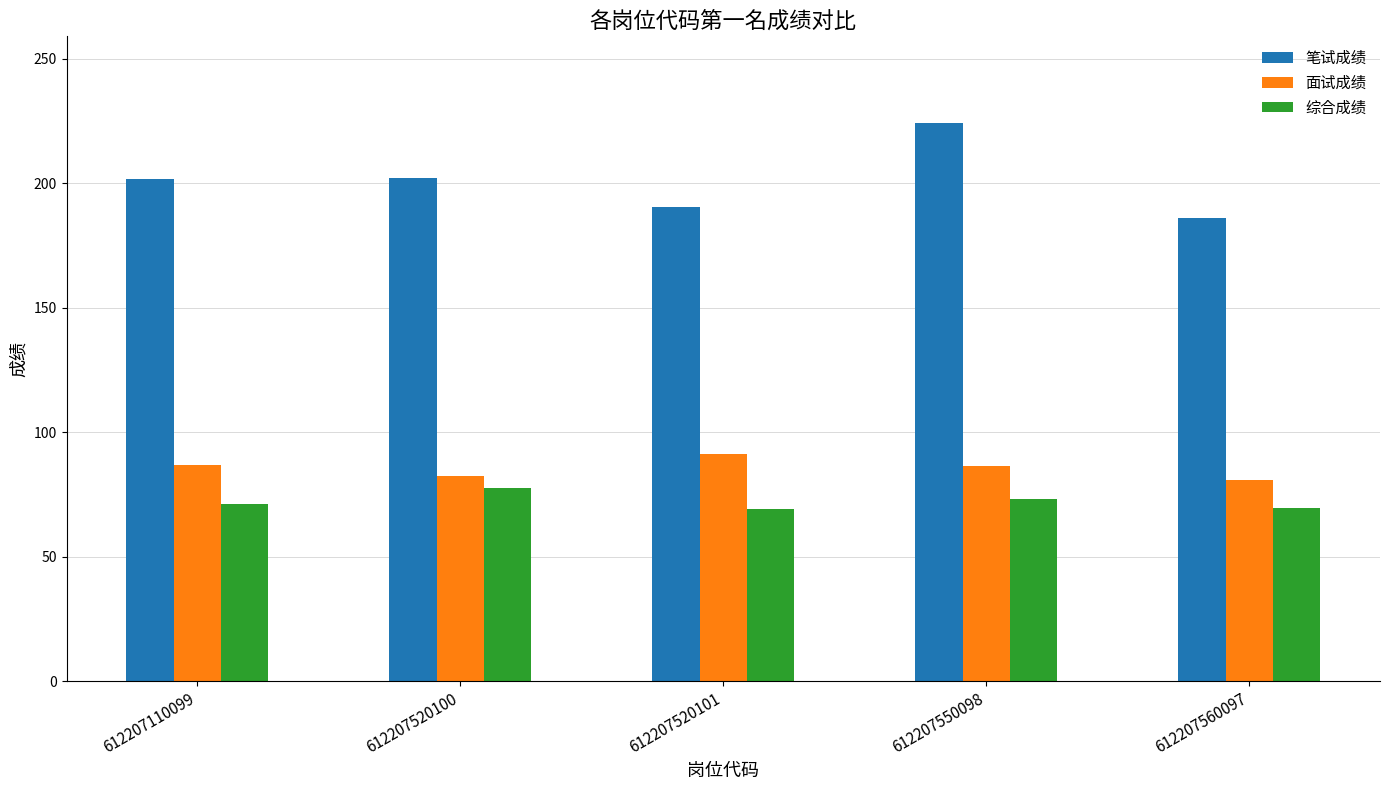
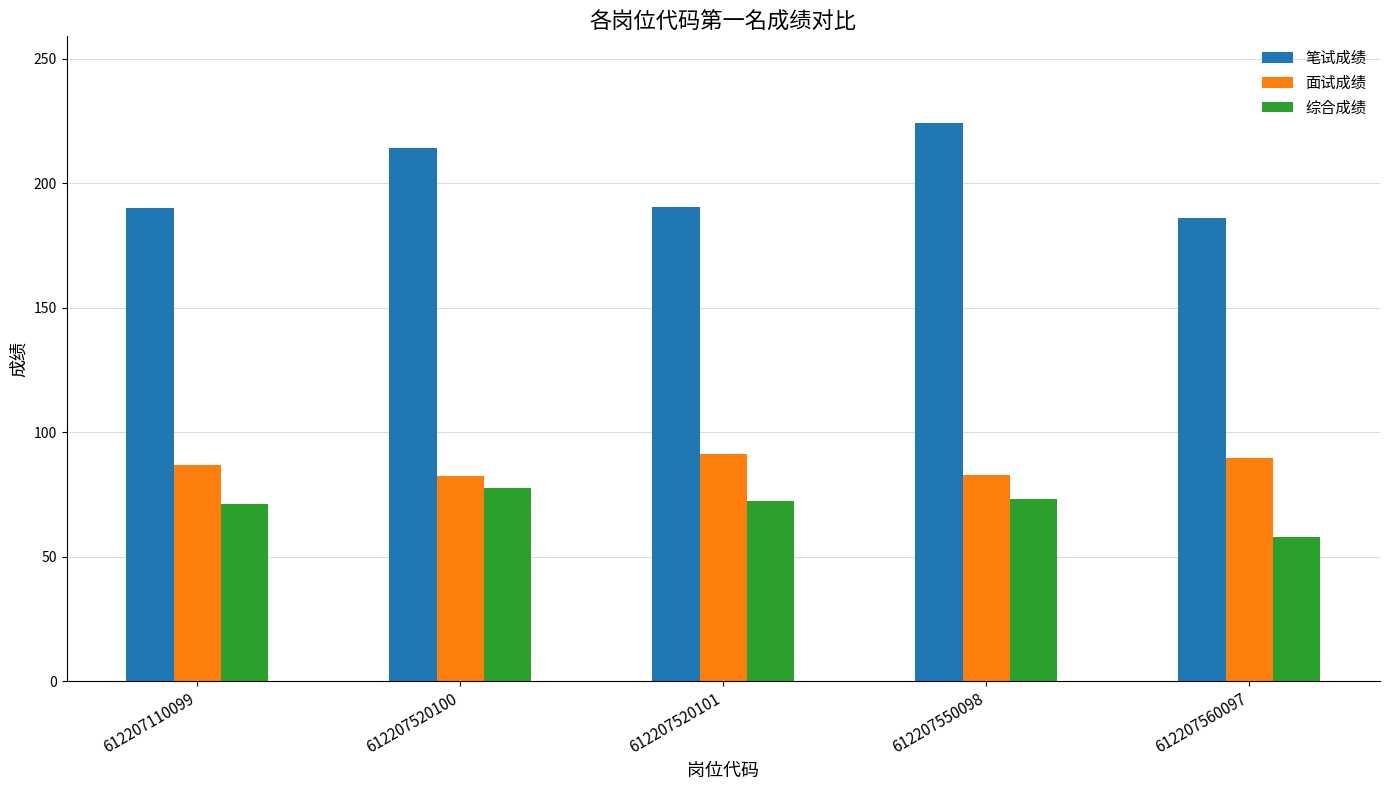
笔试成绩, 612207110099: 202 -> 190
笔试成绩, 612207520100: 202 -> 214
综合成绩, 612207520101: 69 -> 72
面试成绩, 612207550098: 86 -> 83
面试成绩, 612207560097: 81 -> 90
综合成绩, 612207560097: 69 -> 58
